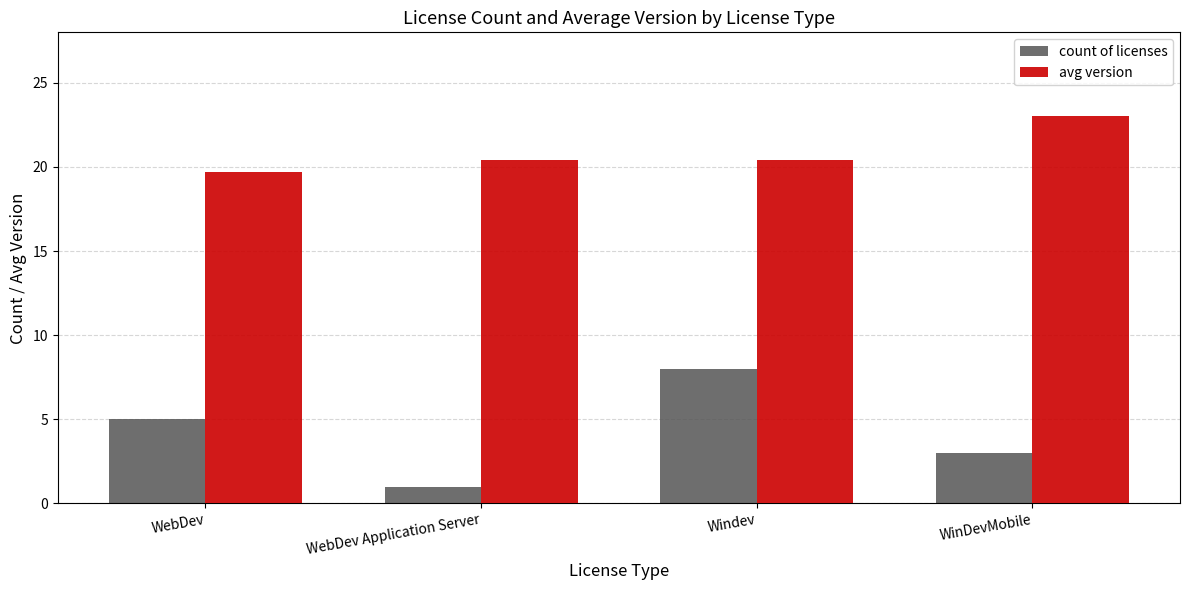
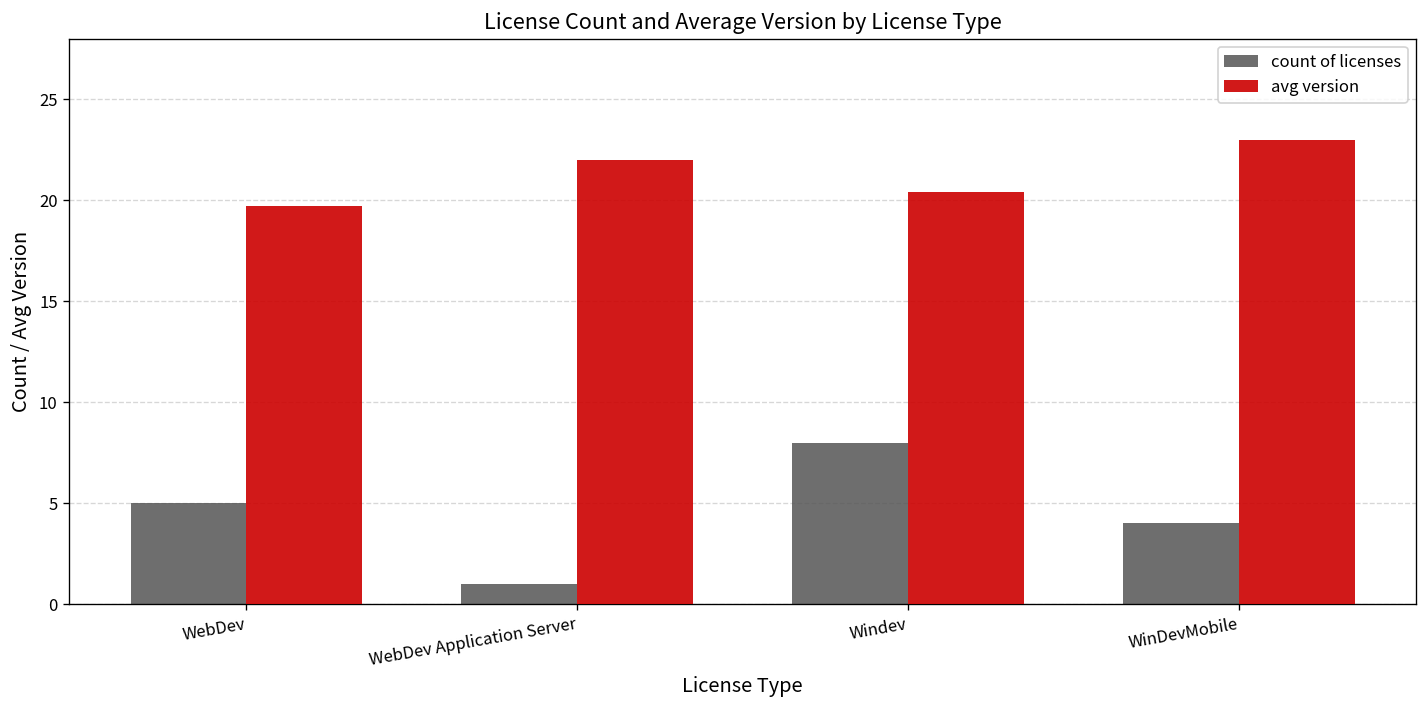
avg version, WebDev Application Server: 20.4 -> 22.0
count of licenses, WinDevMobile: 3 -> 4
